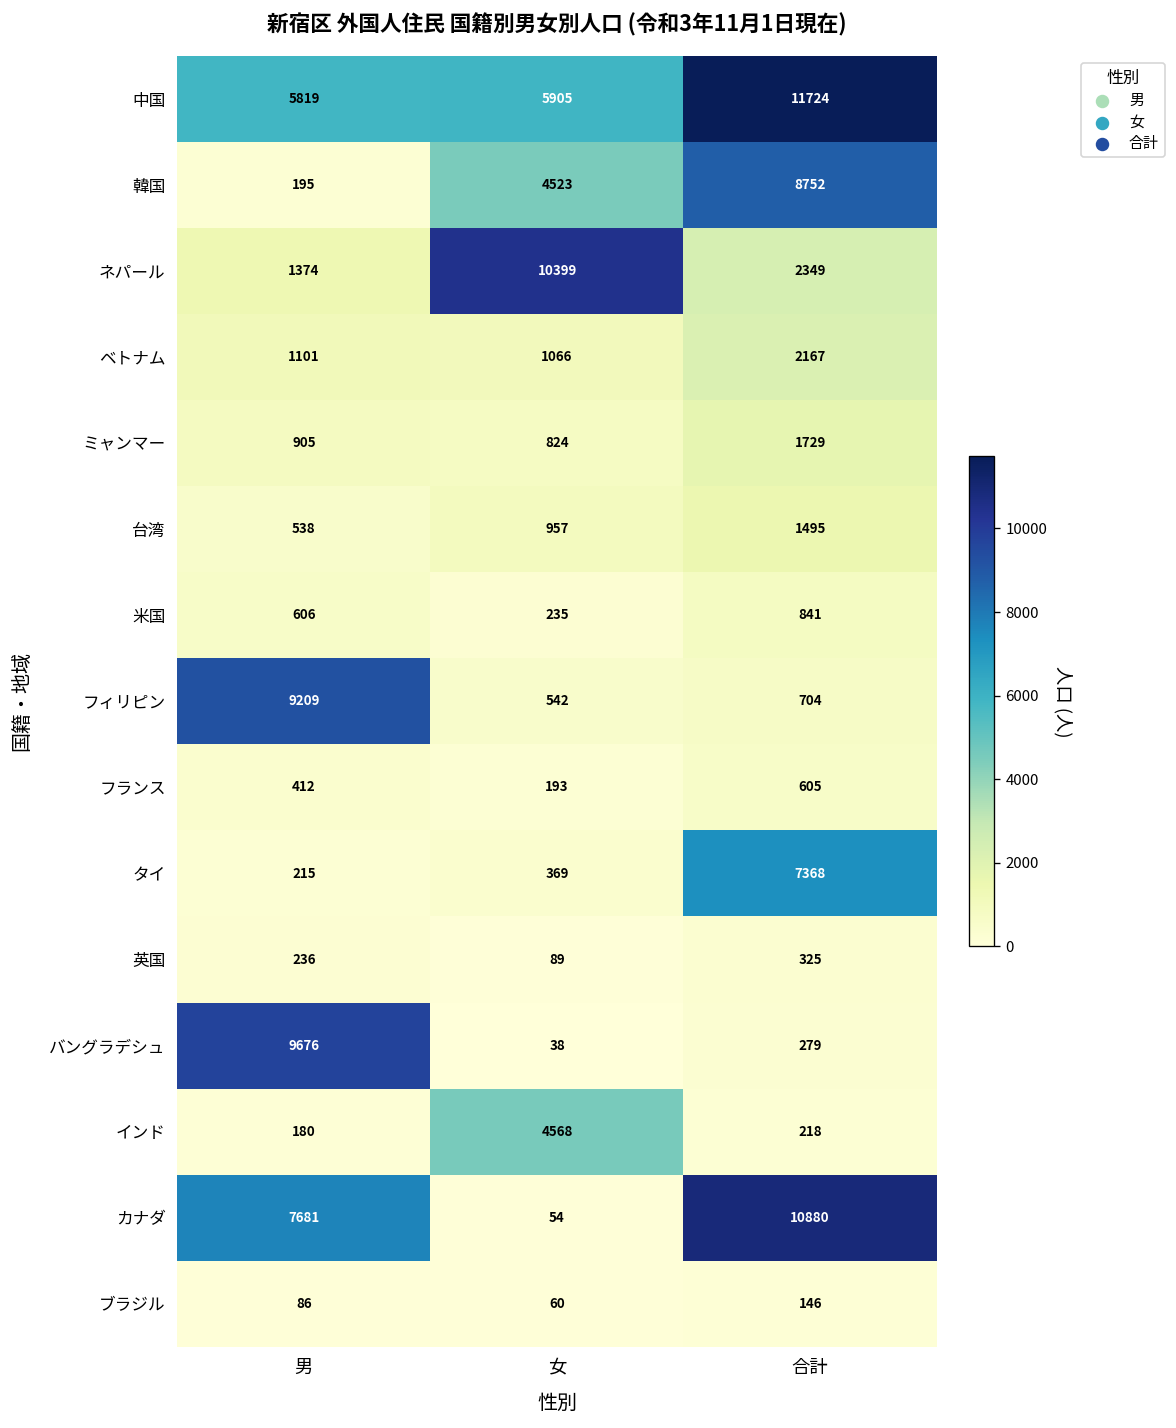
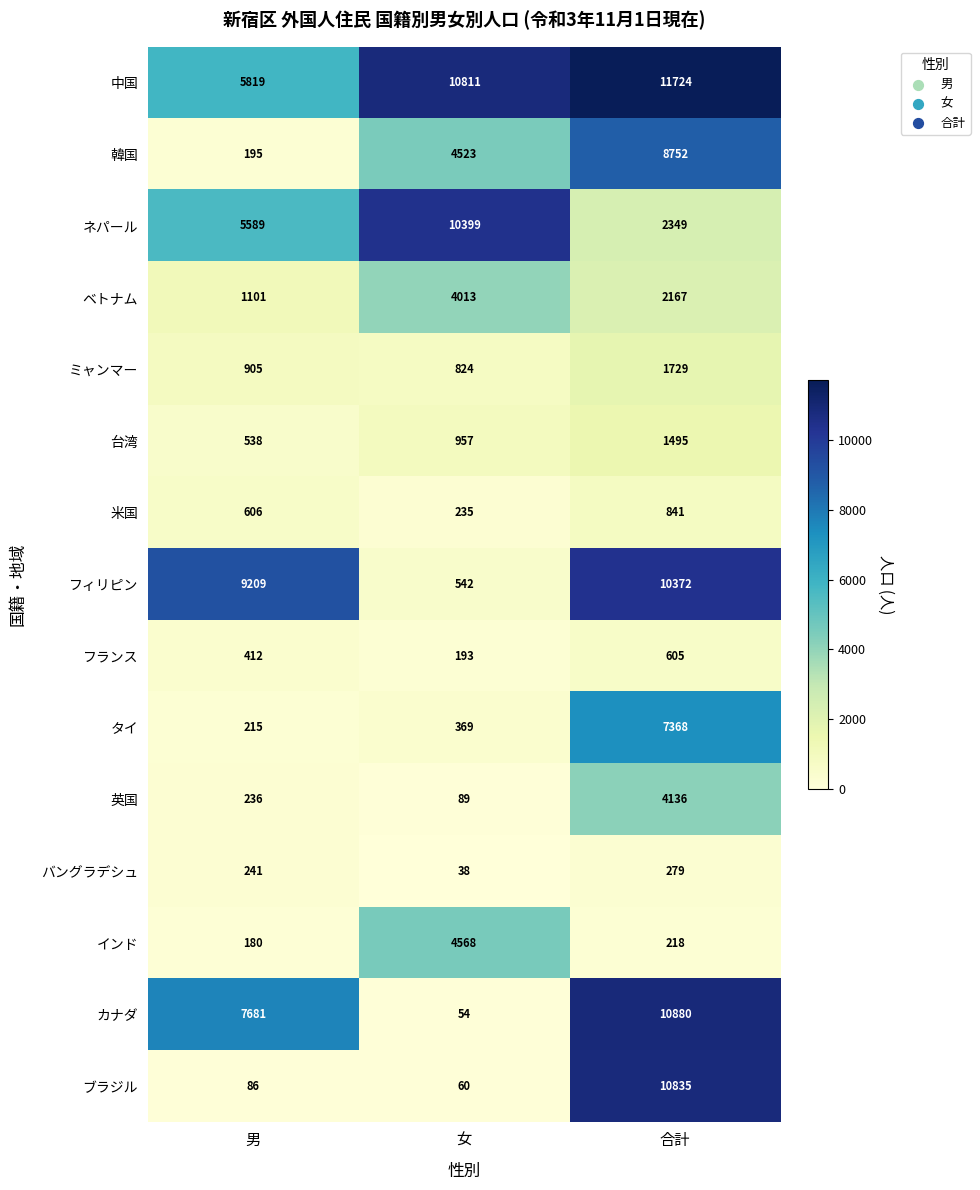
中国, 女: 5905 -> 10811
ネパール, 男: 1374 -> 5589
ベトナム, 女: 1066 -> 4013
フィリピン, 合計: 704 -> 10372
英国, 合計: 325 -> 4136
バングラデシュ, 男: 9676 -> 241
ブラジル, 合計: 146 -> 10835
